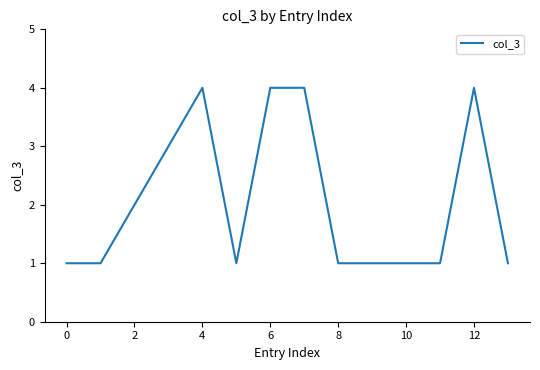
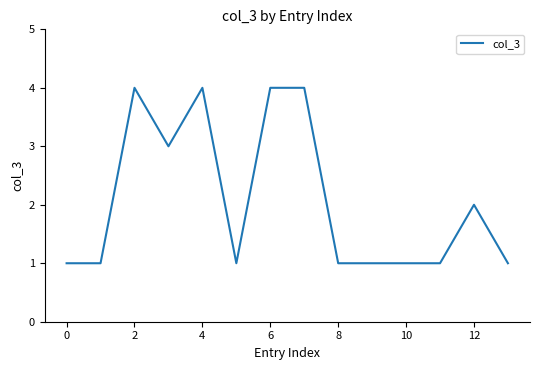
2: 2 -> 4
12: 4 -> 2
